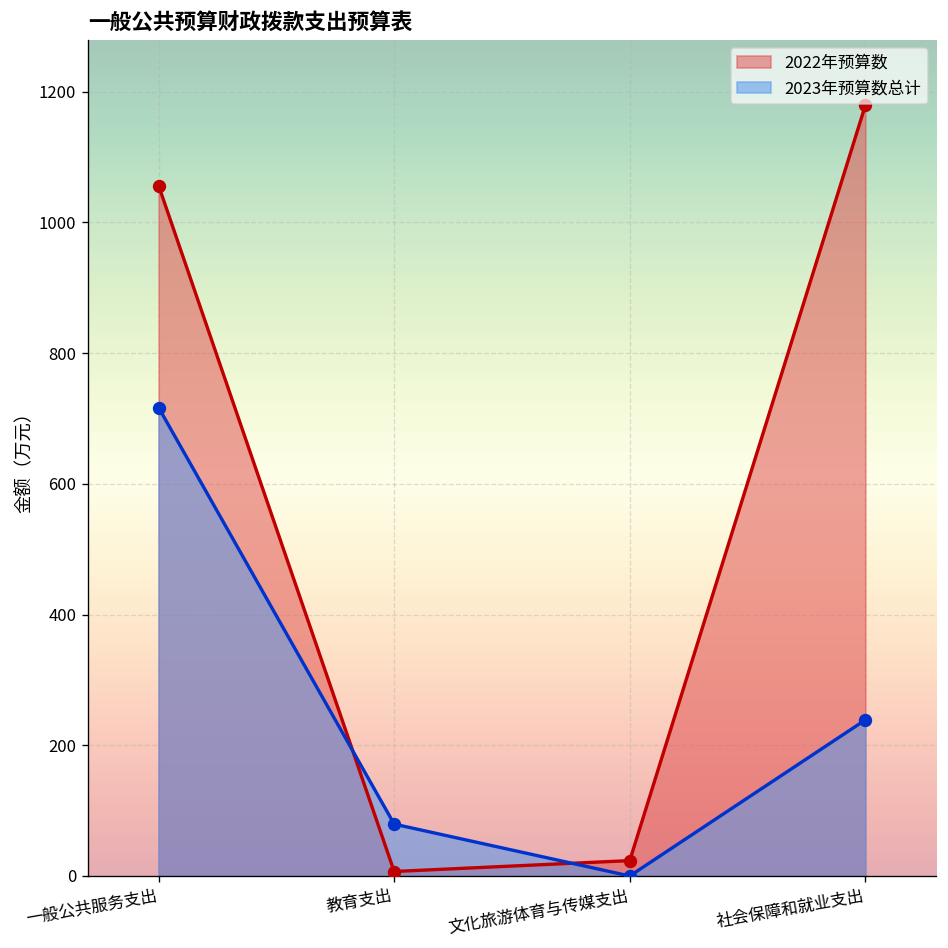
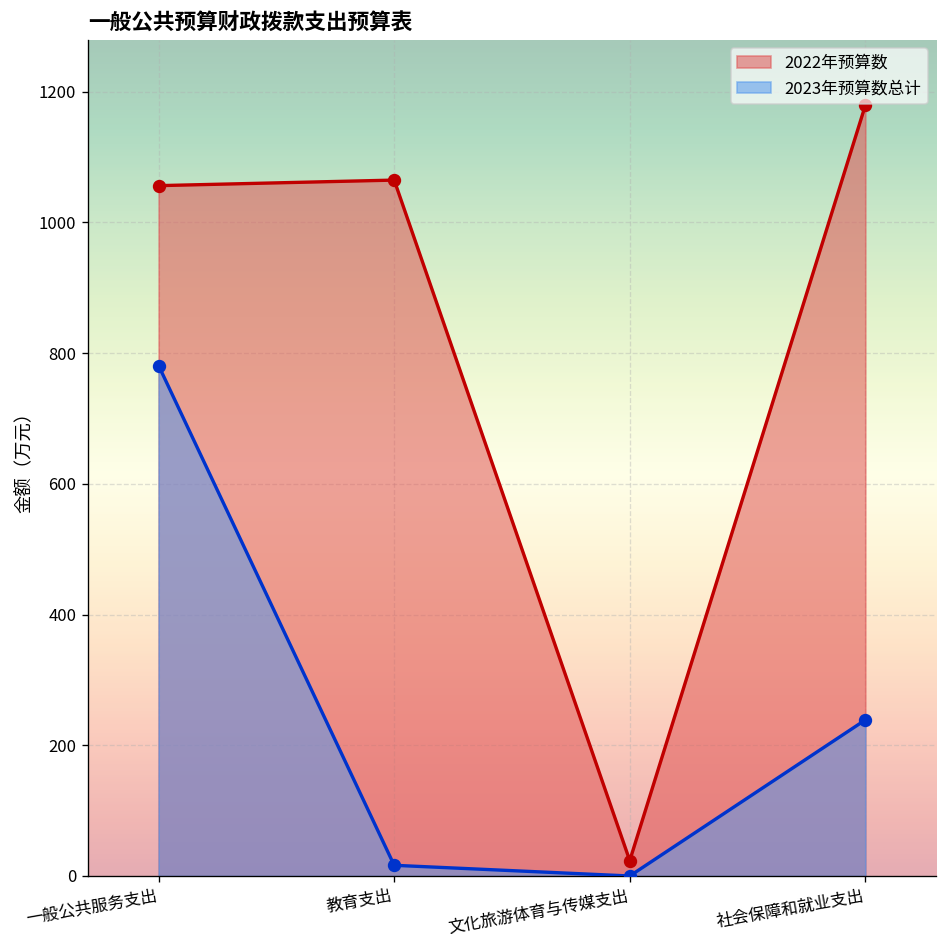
2023年预算数总计, 一般公共服务支出: 720 -> 780
2022年预算数, 教育支出: 10 -> 1060
2023年预算数总计, 教育支出: 80 -> 20
